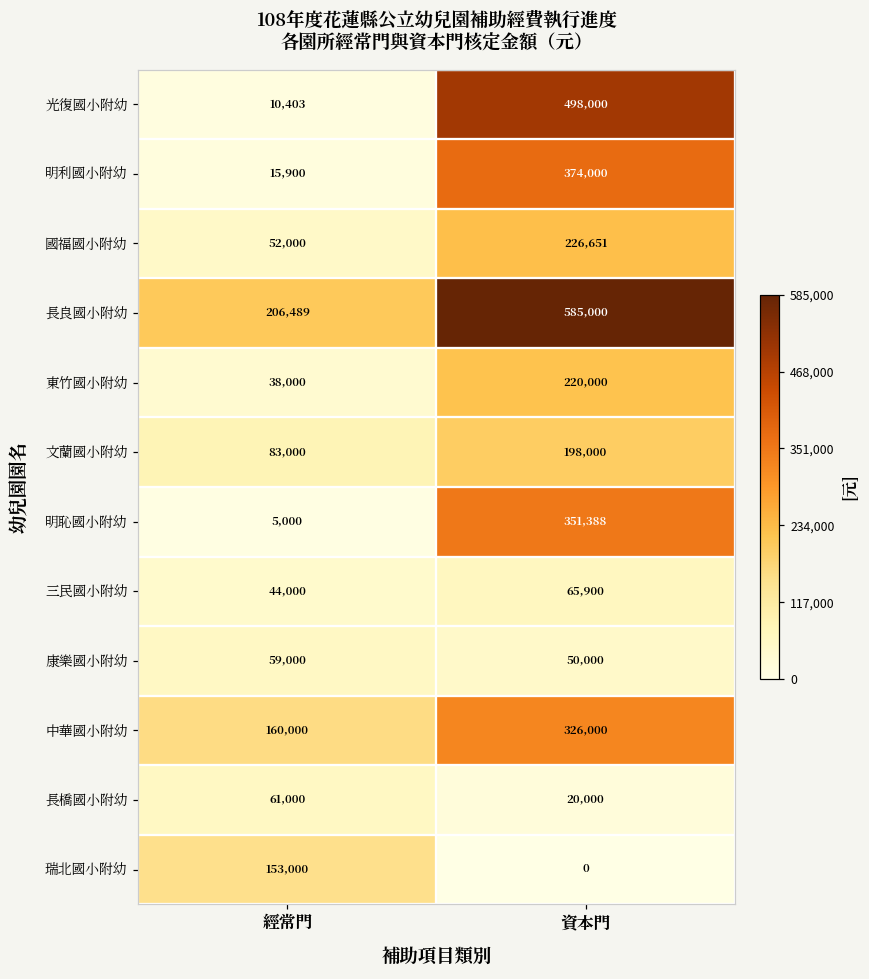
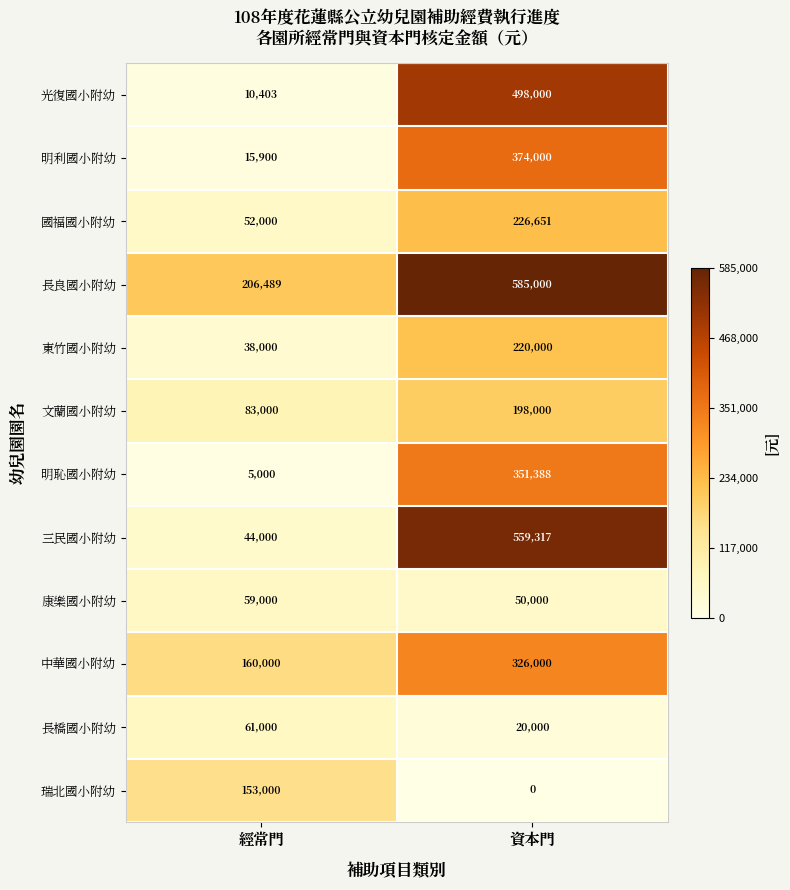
三民國小附幼, 資本門: 65,900 -> 559,317
